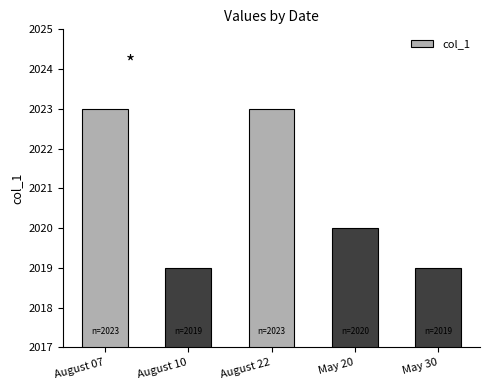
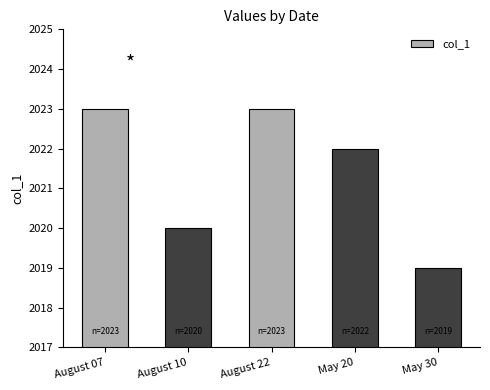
August 10: 2019 -> 2020
May 20: 2020 -> 2022
